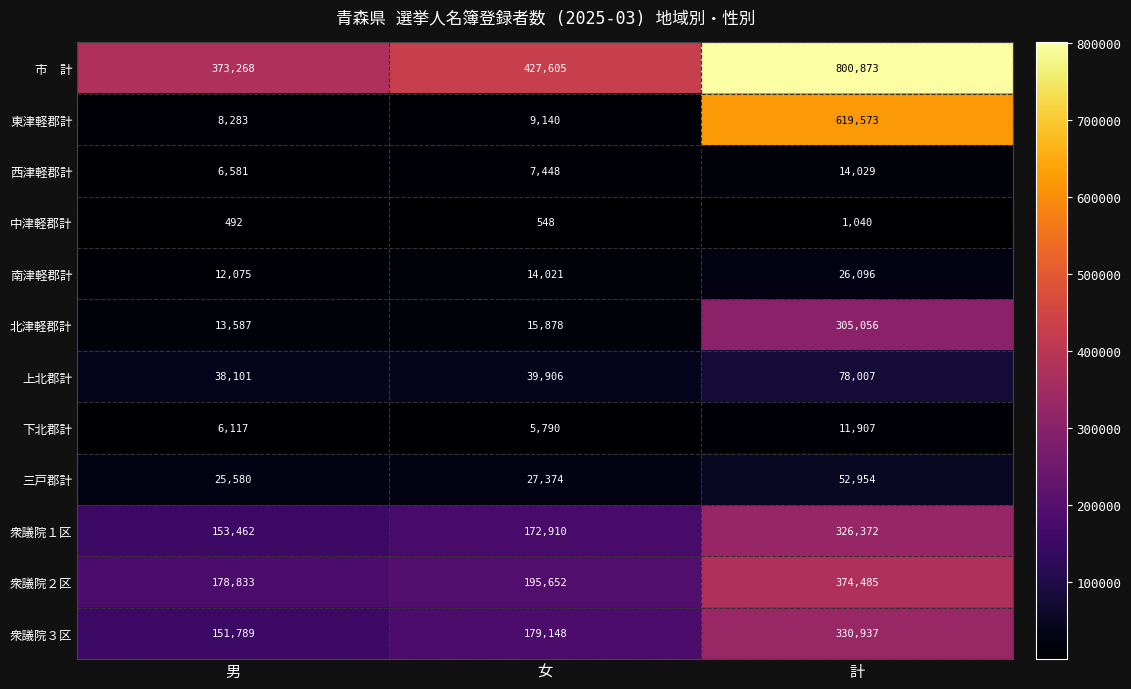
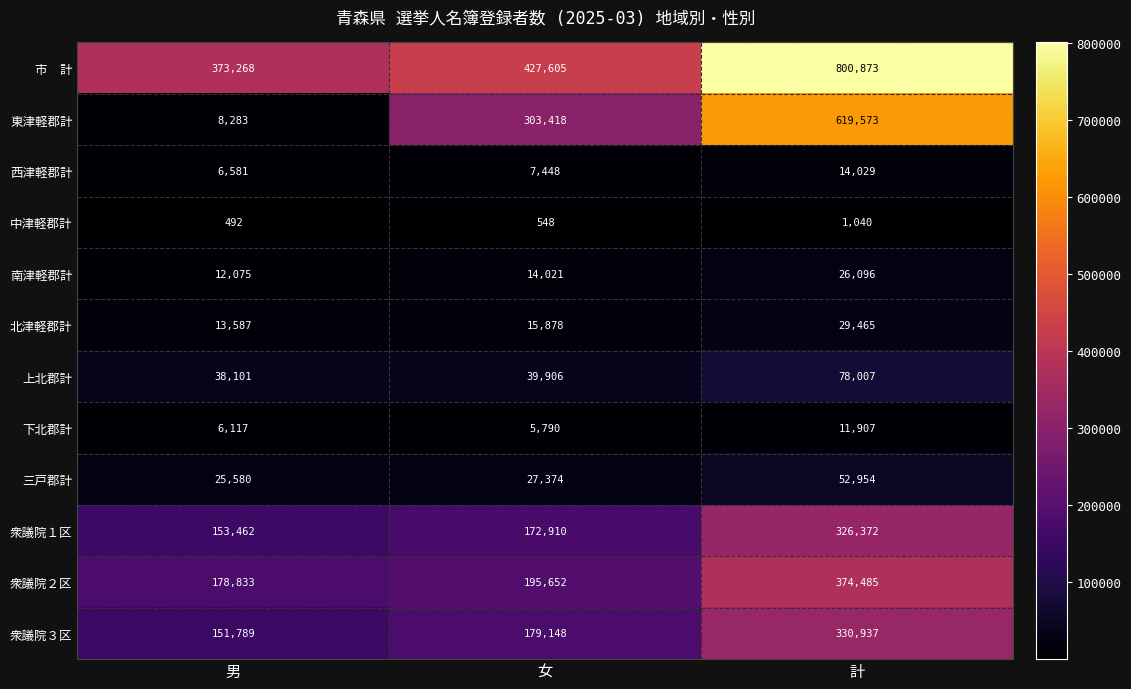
東津軽郡計, 女: 9,140 -> 303,418
北津軽郡計, 計: 305,056 -> 29,465
